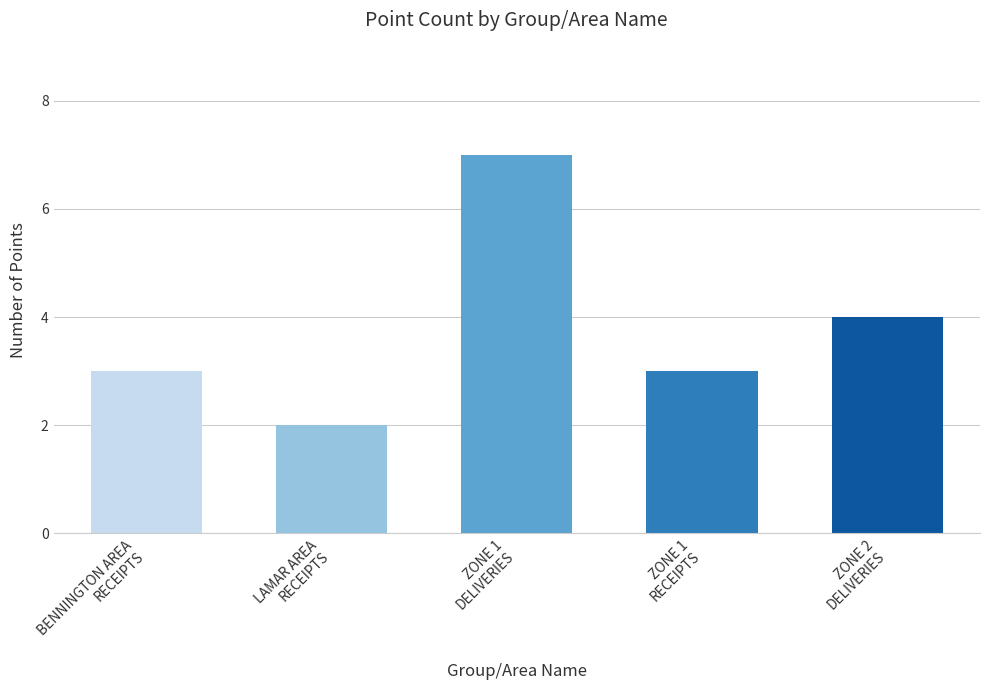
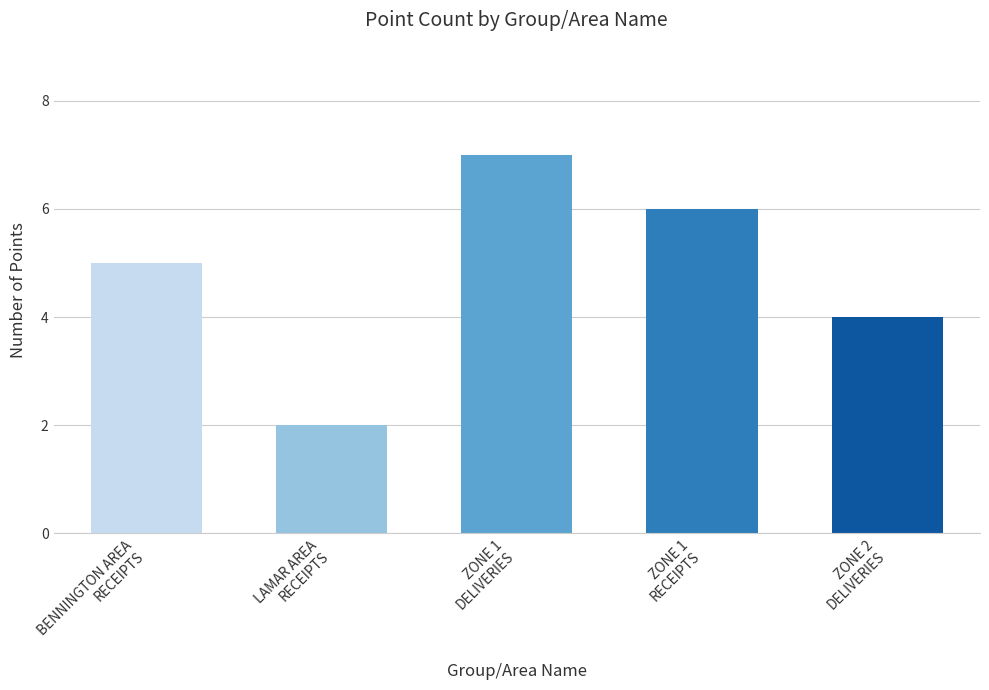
BENNINGTON AREA RECEIPTS: 3 -> 5
ZONE 1 RECEIPTS: 3 -> 6
